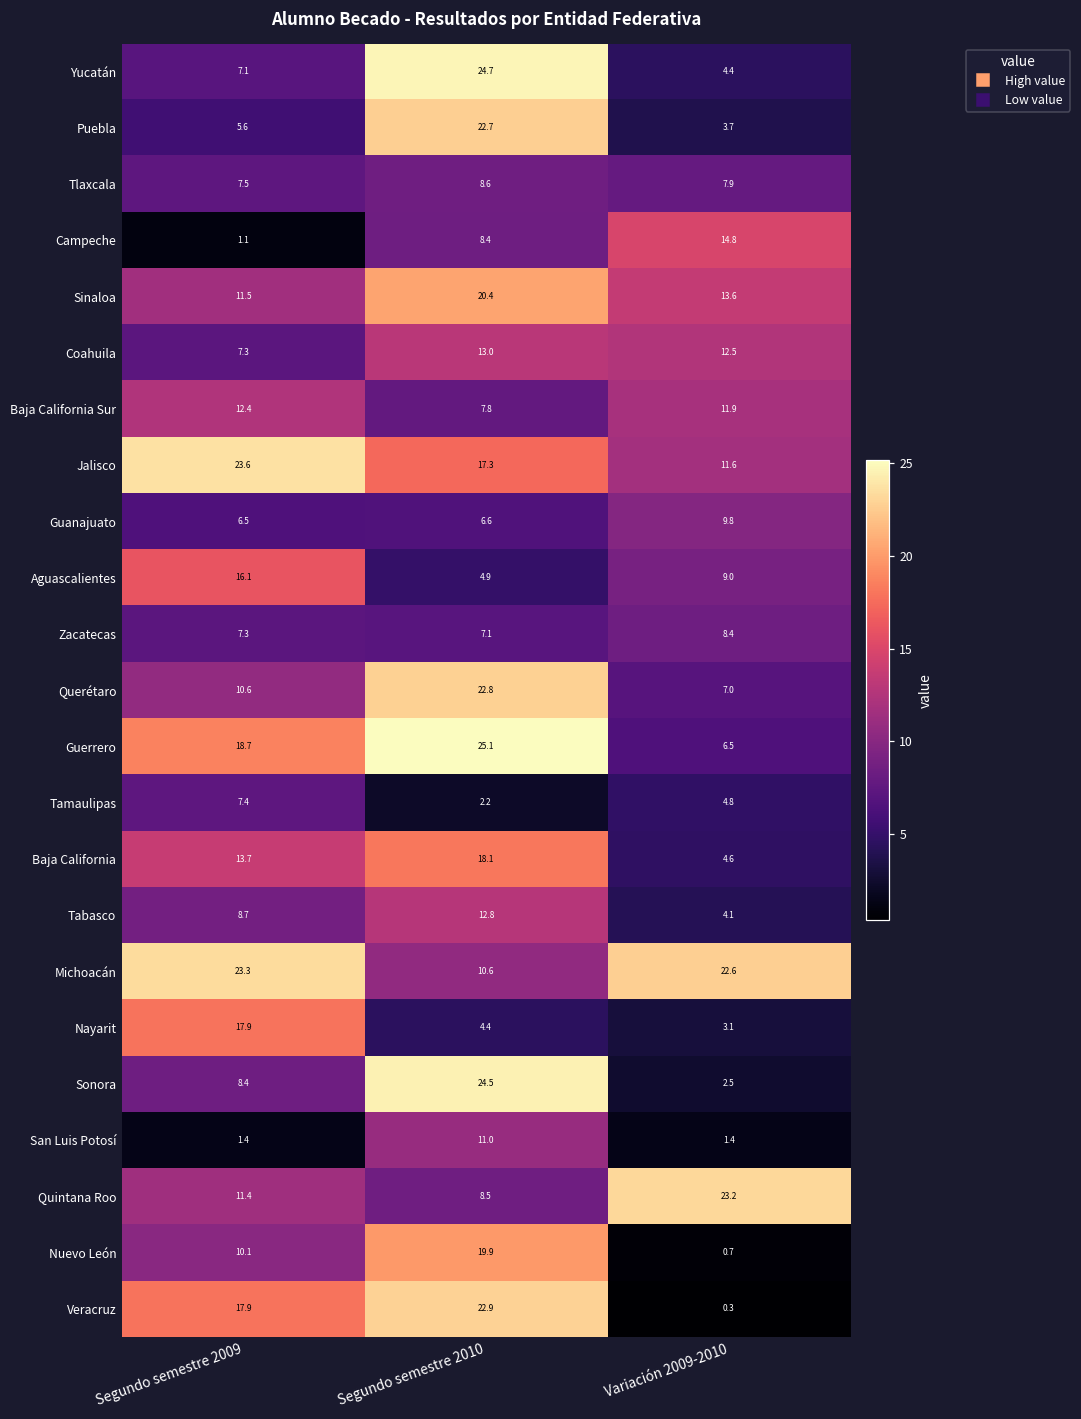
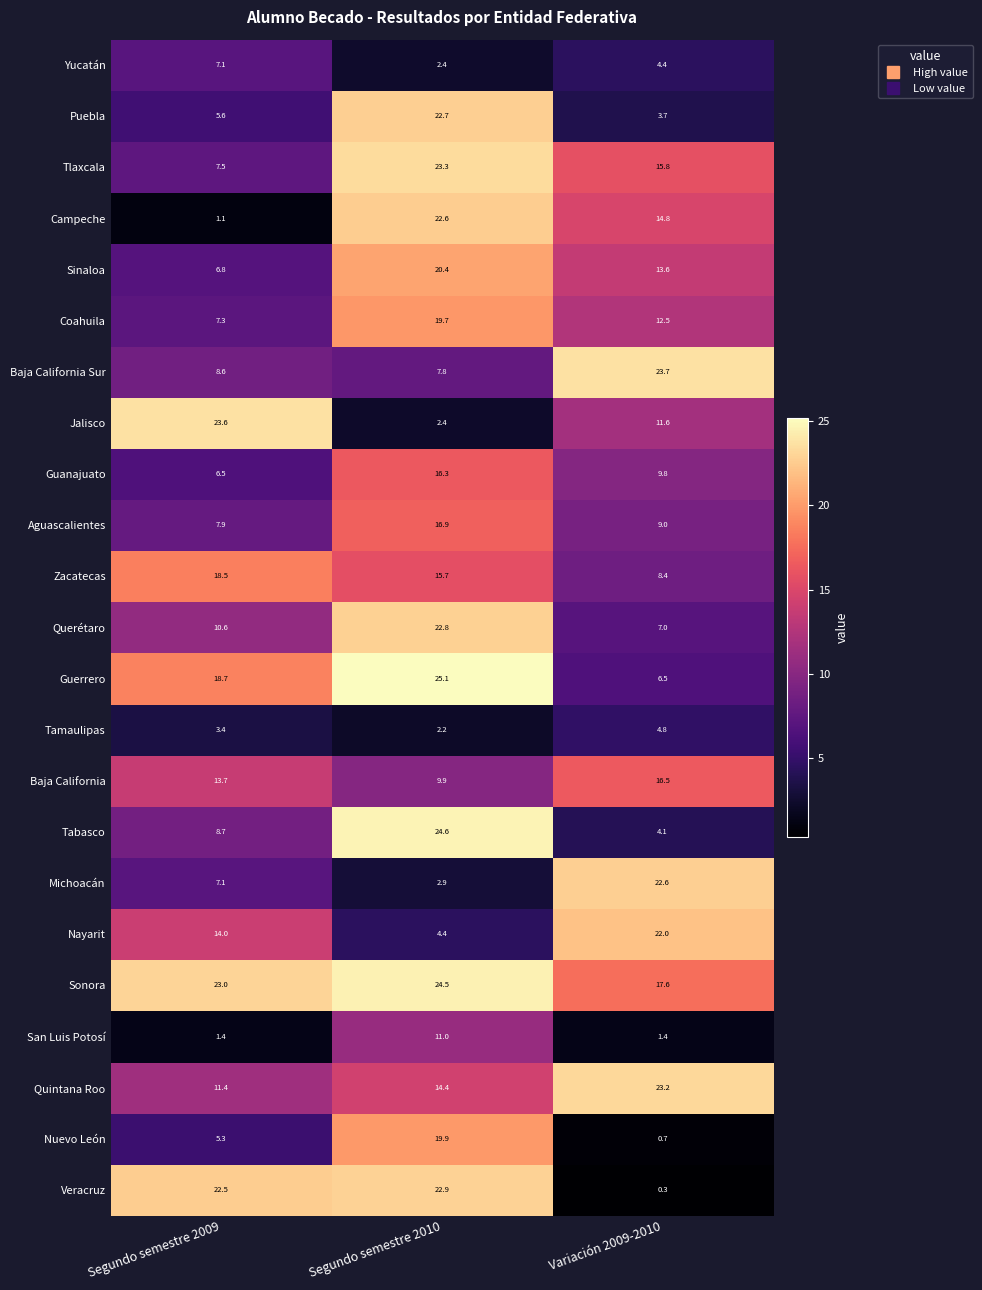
Yucatán, Segundo semestre 2010: 24.7 -> 2.4
Tlaxcala, Segundo semestre 2010: 8.6 -> 23.3
Tlaxcala, Variación 2009-2010: 7.9 -> 15.8
Campeche, Segundo semestre 2010: 8.4 -> 22.6
Sinaloa, Segundo semestre 2009: 11.5 -> 6.8
Coahuila, Segundo semestre 2010: 13.0 -> 19.7
Baja California Sur, Segundo semestre 2009: 12.4 -> 8.6
Baja California Sur, Variación 2009-2010: 11.9 -> 23.7
Jalisco, Segundo semestre 2010: 17.3 -> 2.4
Guanajuato, Segundo semestre 2010: 6.6 -> 16.3
Aguascalientes, Segundo semestre 2009: 16.1 -> 7.9
Aguascalientes, Segundo semestre 2010: 4.9 -> 16.9
Zacatecas, Segundo semestre 2009: 7.3 -> 18.5
Zacatecas, Segundo semestre 2010: 7.1 -> 15.7
Tamaulipas, Segundo semestre 2009: 7.4 -> 3.4
Baja California, Segundo semestre 2010: 18.1 -> 9.9
Baja California, Variación 2009-2010: 4.6 -> 16.5
Tabasco, Segundo semestre 2010: 12.8 -> 24.6
Michoacán, Segundo semestre 2009: 23.3 -> 7.1
Michoacán, Segundo semestre 2010: 10.6 -> 2.9
Nayarit, Segundo semestre 2009: 17.9 -> 14.0
Nayarit, Variación 2009-2010: 3.1 -> 22.0
Sonora, Segundo semestre 2009: 8.4 -> 23.0
Sonora, Variación 2009-2010: 2.5 -> 17.6
Quintana Roo, Segundo semestre 2010: 8.5 -> 14.4
Nuevo León, Segundo semestre 2009: 10.1 -> 5.3
Veracruz, Segundo semestre 2009: 17.9 -> 22.5
